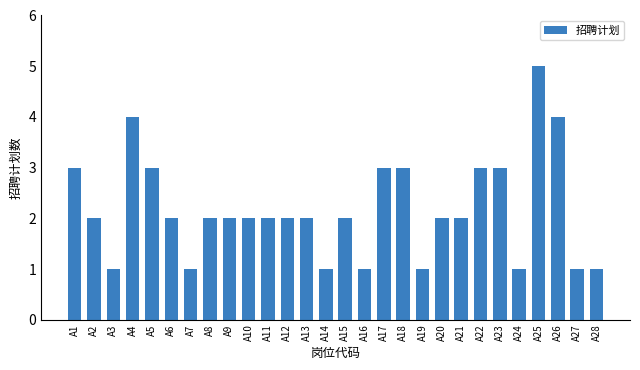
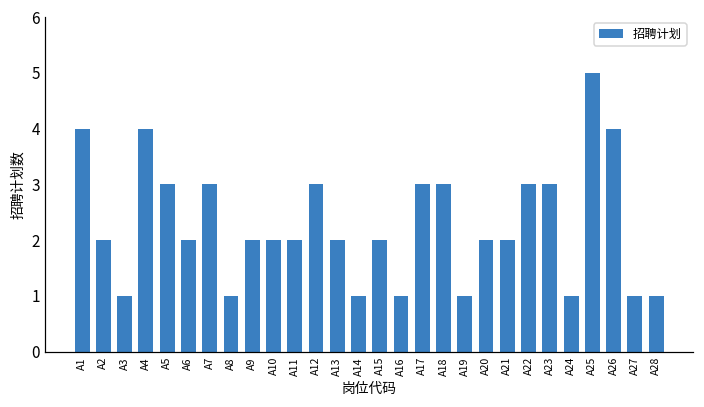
A1: 3 -> 4
A7: 1 -> 3
A8: 2 -> 1
A12: 2 -> 3
